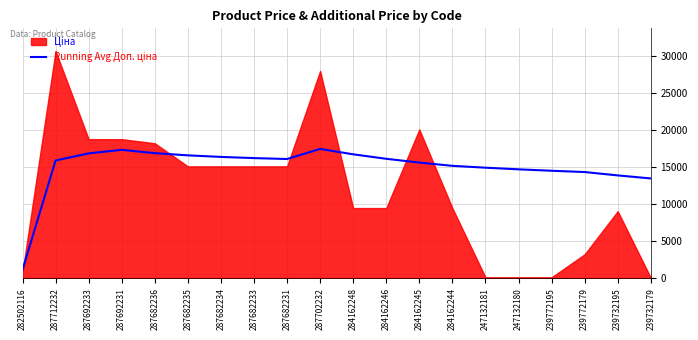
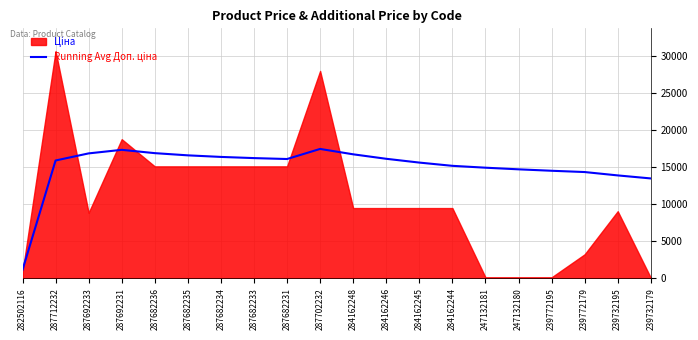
Ціна, 287692233: 19000 -> 9000
Ціна, 287682236: 18000 -> 15000
Ціна, 284162245: 20000 -> 9000
